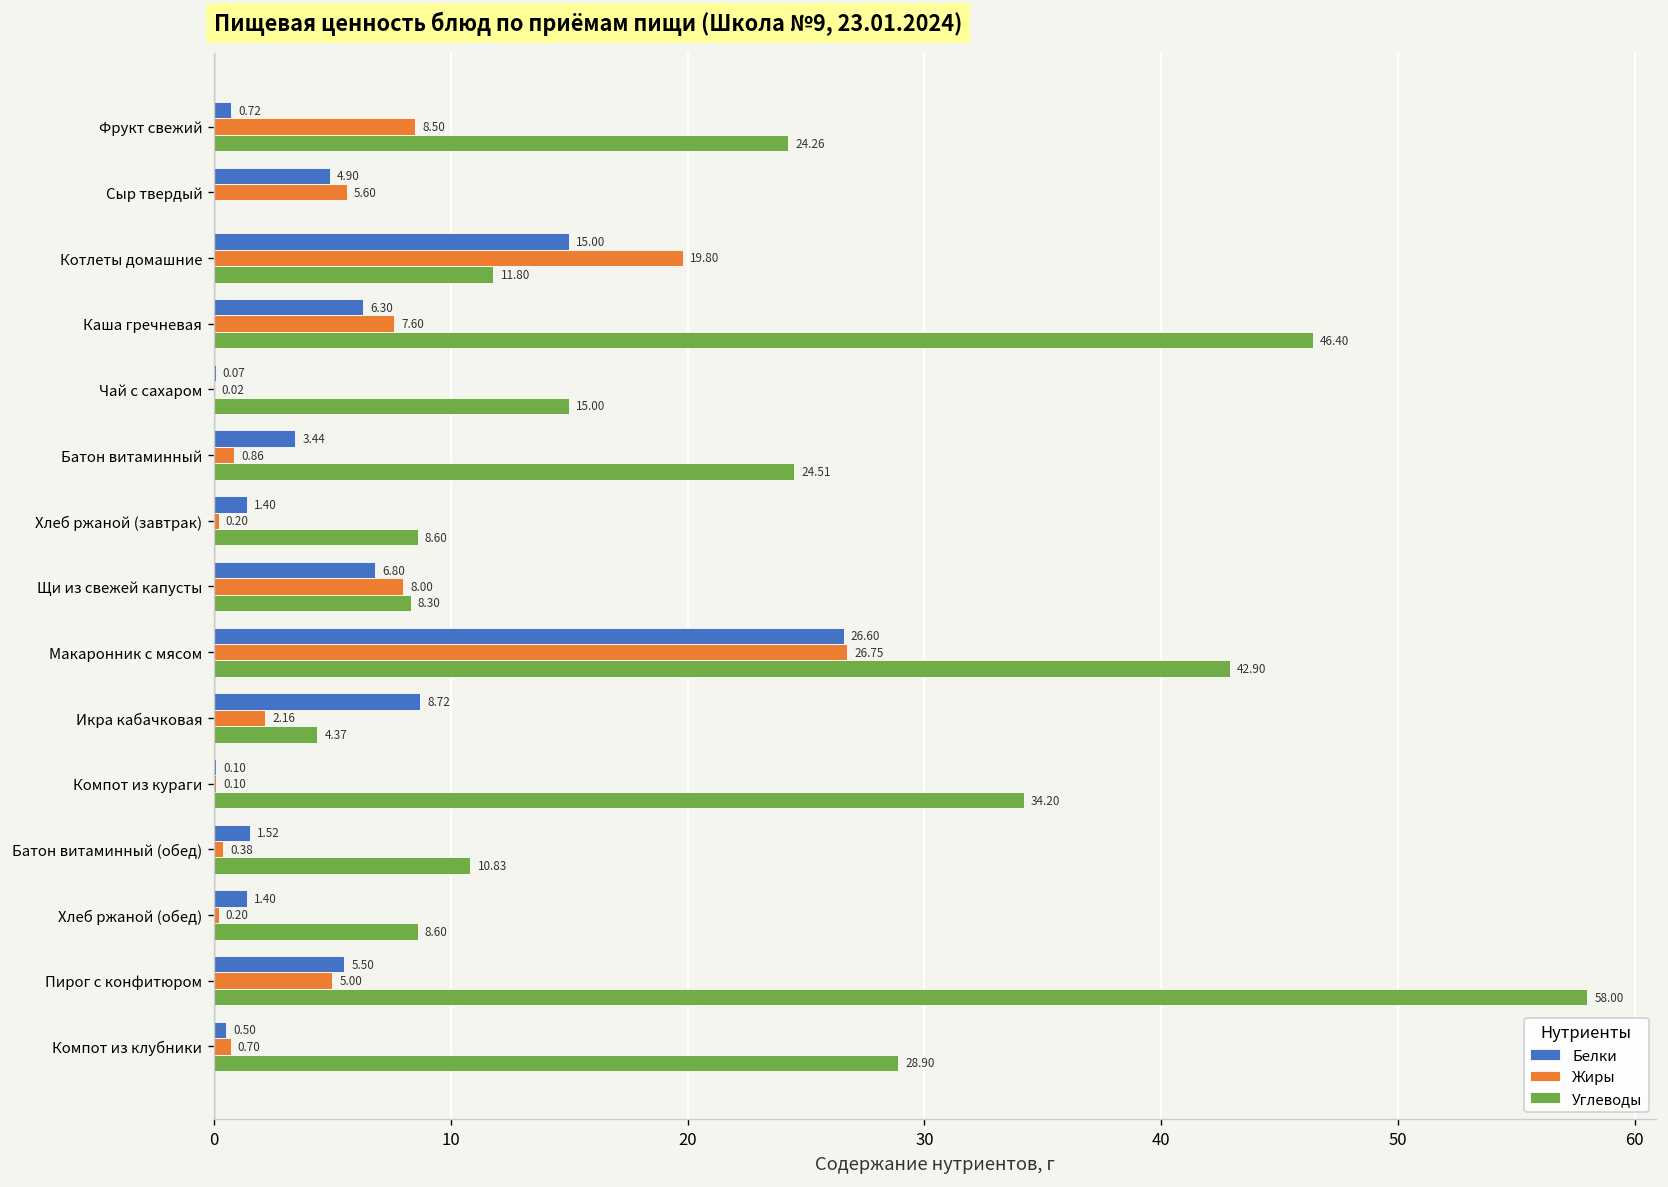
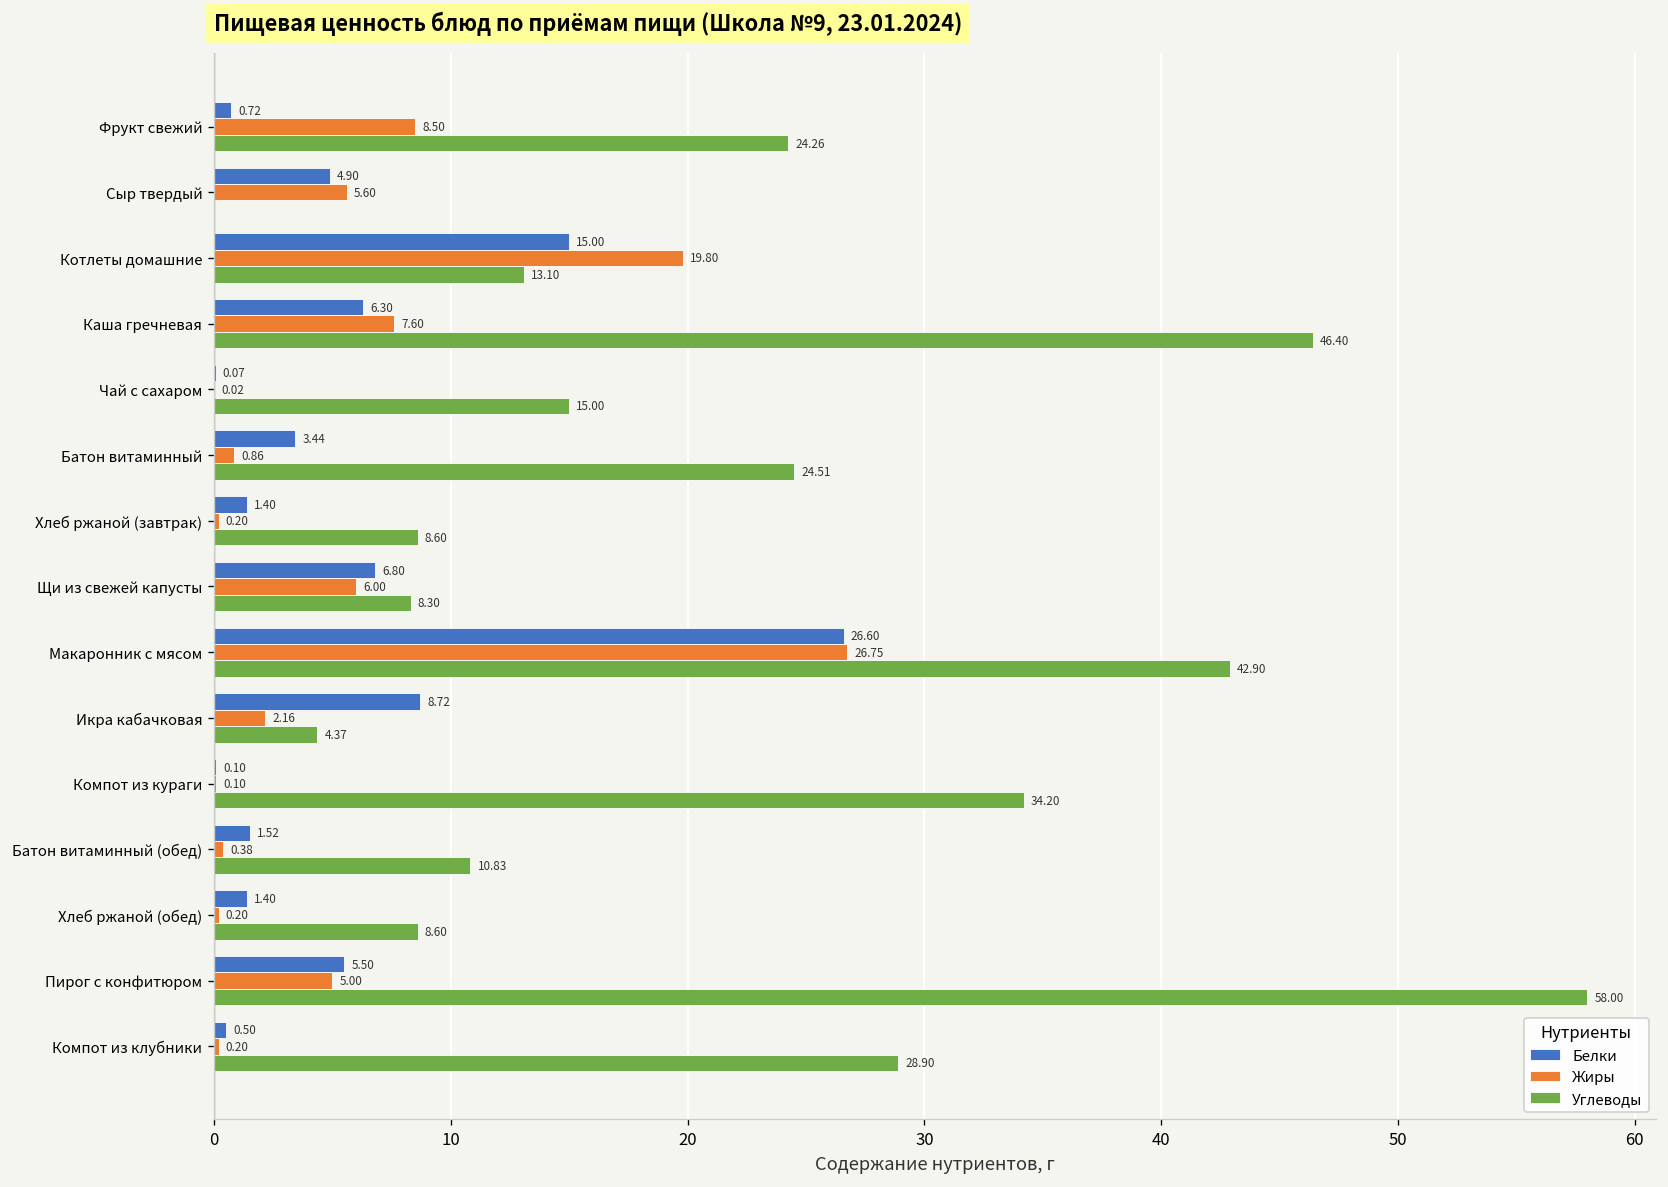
Углеводы, Котлеты домашние: 11.80 -> 13.10
Жиры, Щи из свежей капусты: 8.00 -> 6.00
Жиры, Компот из клубники: 0.70 -> 0.20
